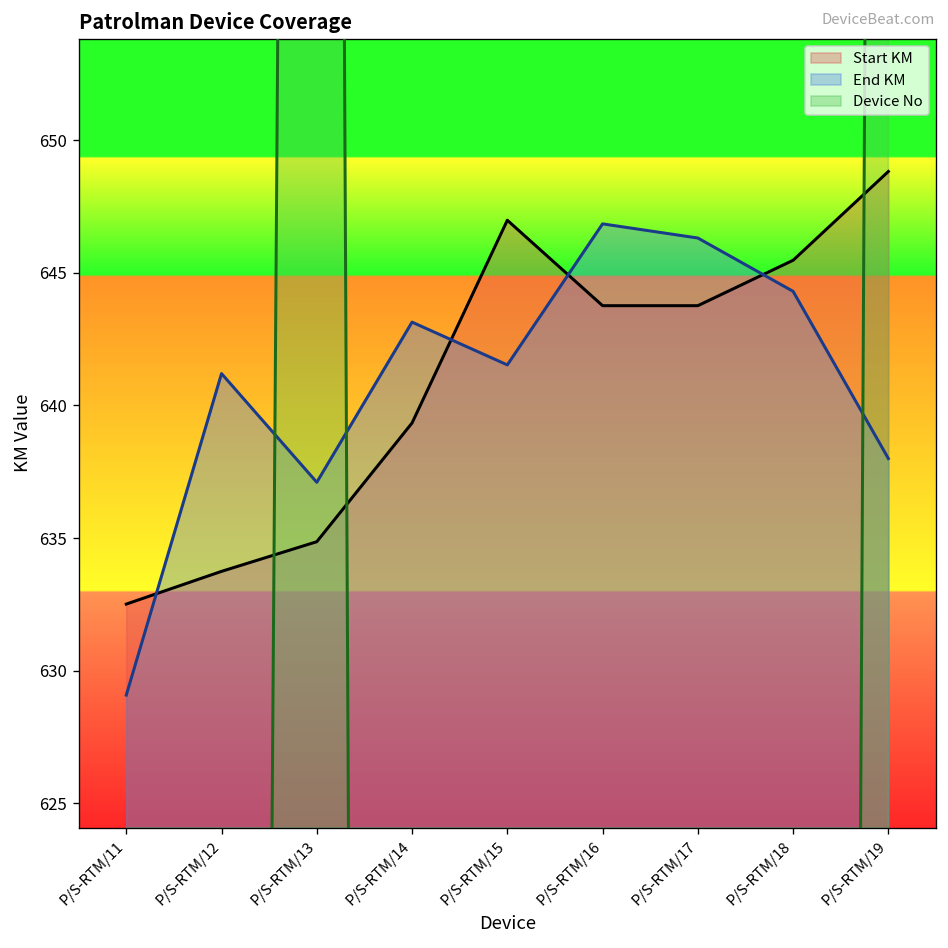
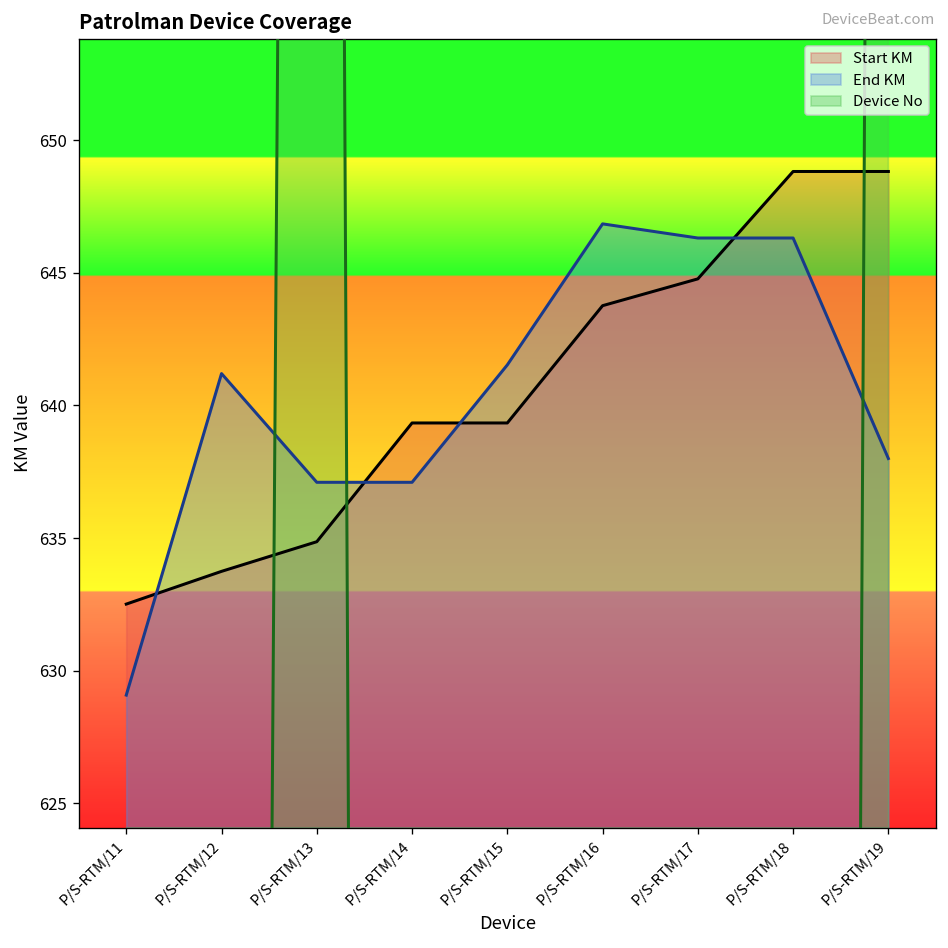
End KM, P/S-RTM/14: 643.1 -> 637.1
Start KM, P/S-RTM/15: 647.0 -> 639.3
Start KM, P/S-RTM/17: 643.8 -> 644.8
Start KM, P/S-RTM/18: 645.5 -> 648.8
End KM, P/S-RTM/18: 644.3 -> 646.3
